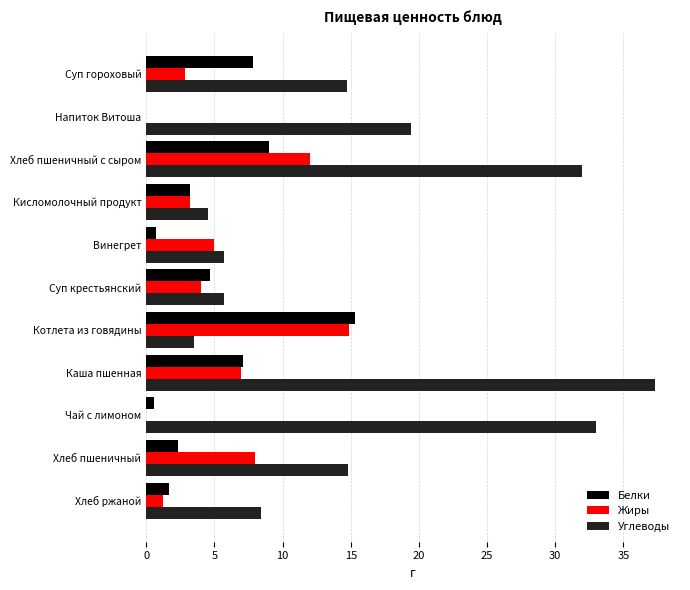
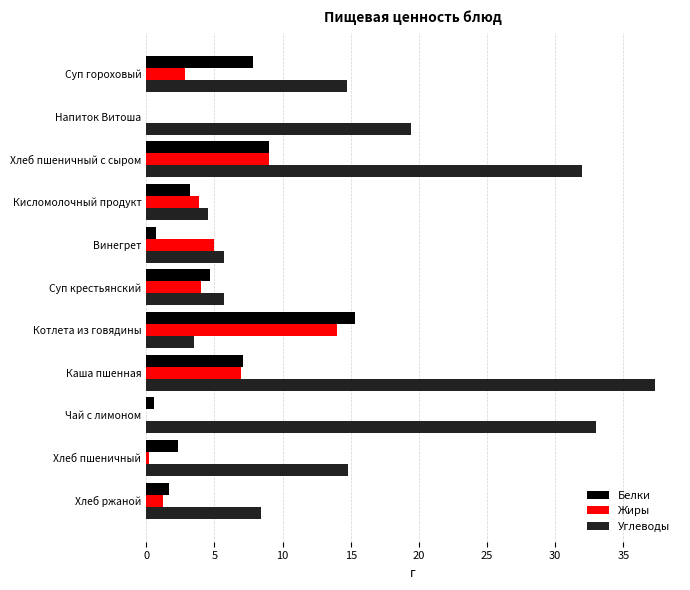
Жиры, Хлеб пшеничный с сыром: 12 -> 9
Жиры, Кисломолочный продукт: 3.2 -> 3.9
Жиры, Котлета из говядины: 14.9 -> 14.0
Жиры, Хлеб пшеничный: 8.0 -> 0.2
